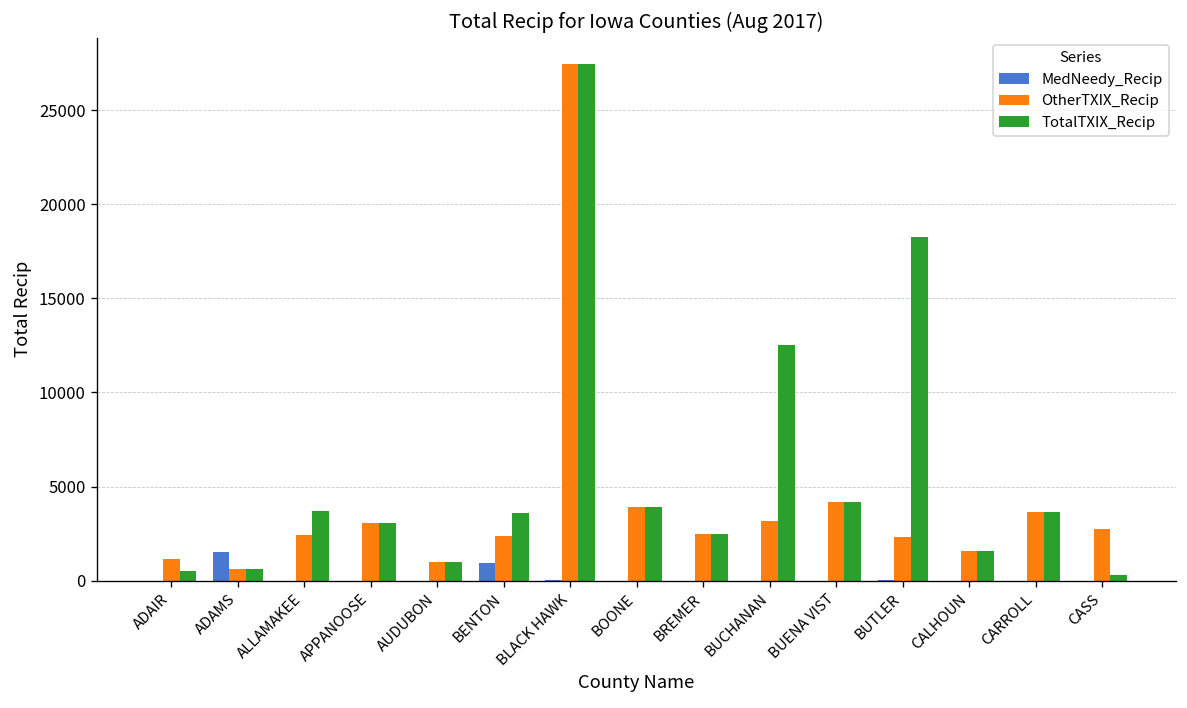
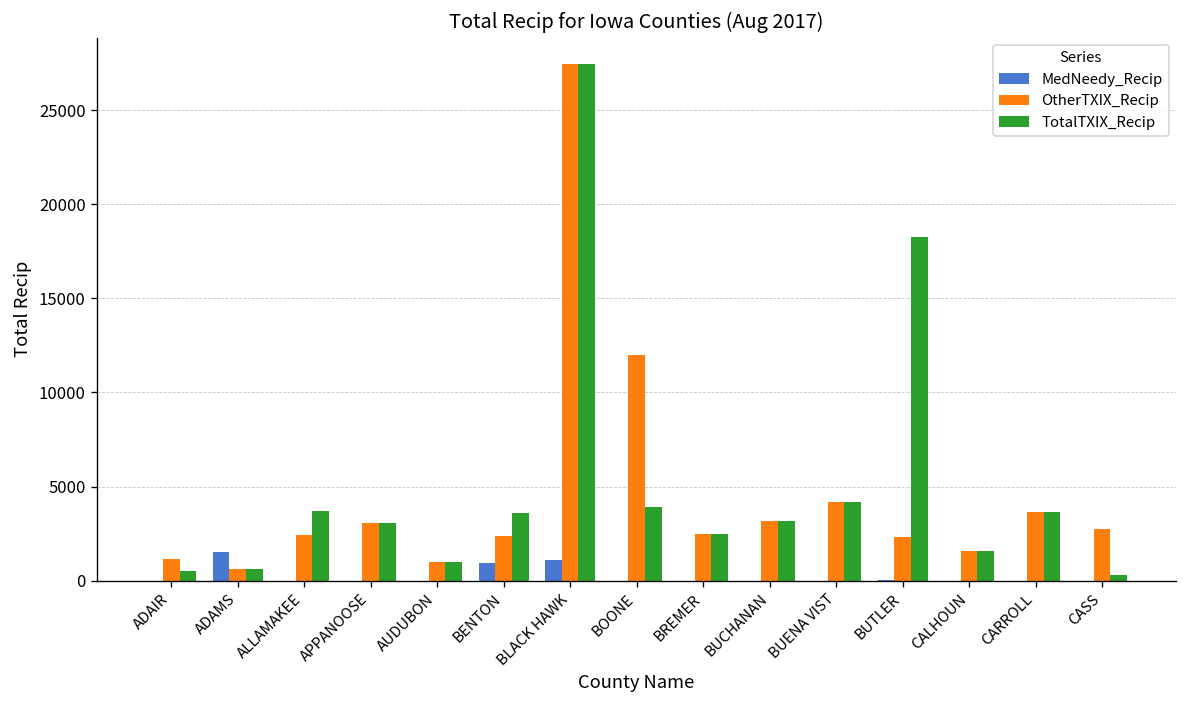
MedNeedy_Recip, BLACK HAWK: 0 -> 1100
OtherTXIX_Recip, BOONE: 3900 -> 12000
TotalTXIX_Recip, BUCHANAN: 12500 -> 3200
